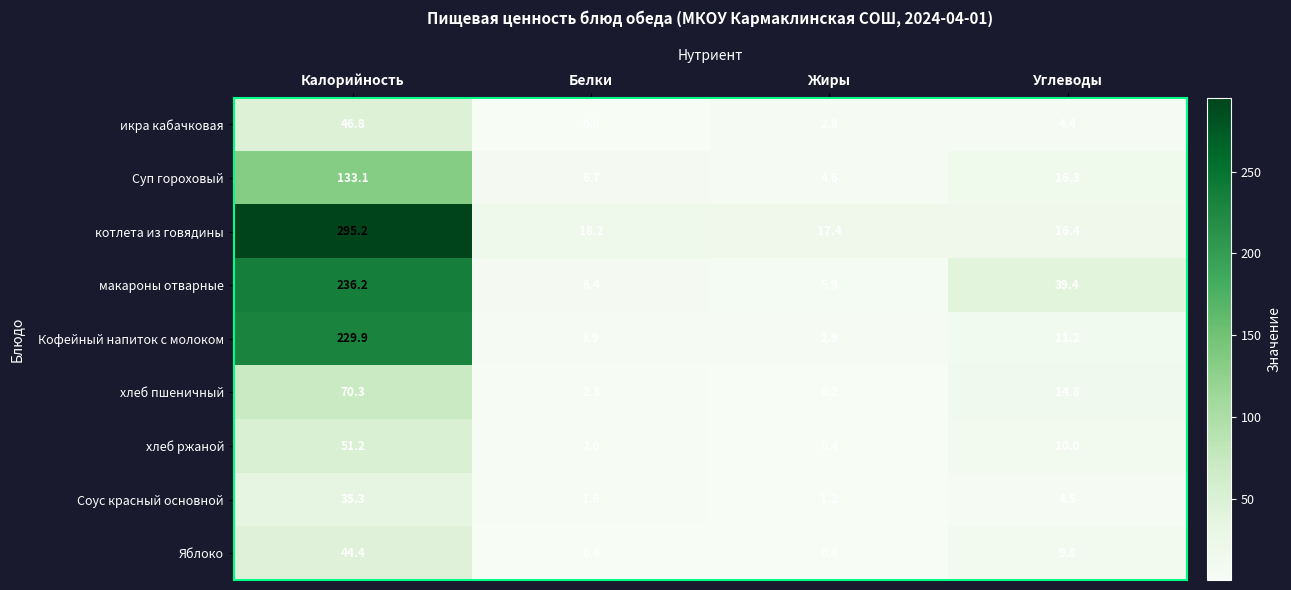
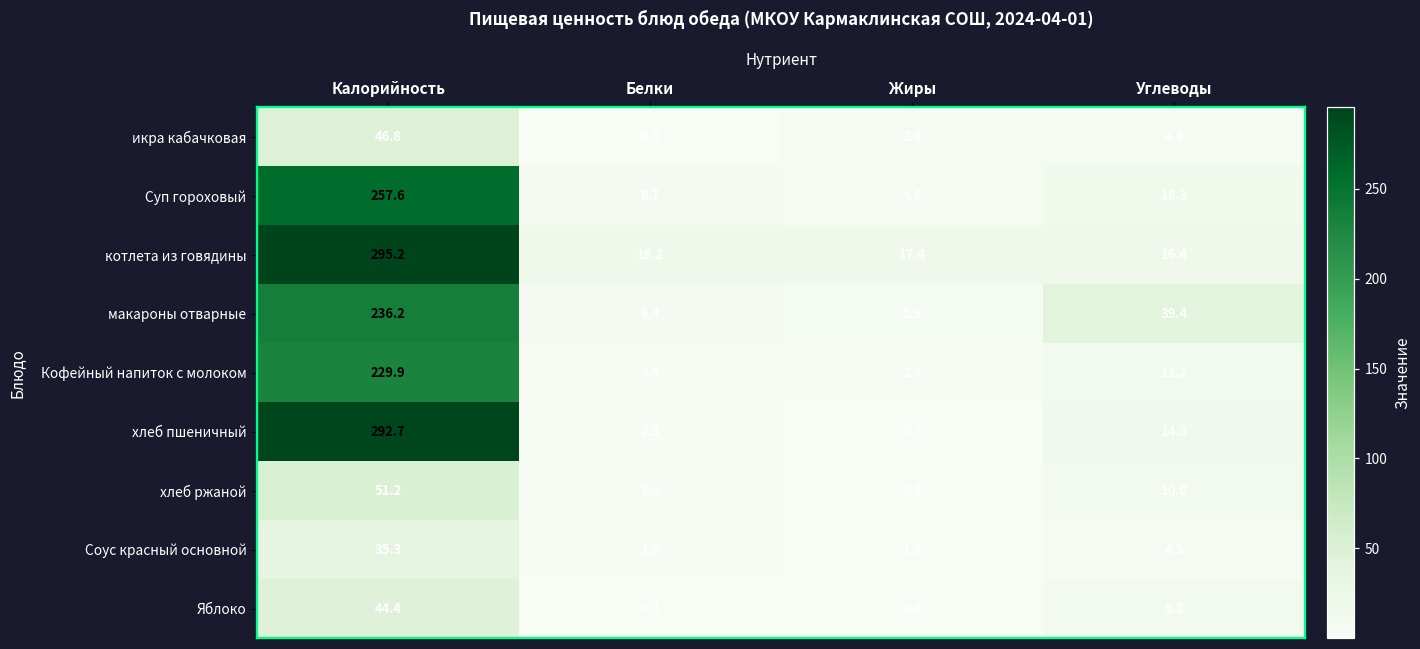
Суп гороховый, Калорийность: 133.1 -> 257.6
хлеб пшеничный, Калорийность: 70.3 -> 292.7
